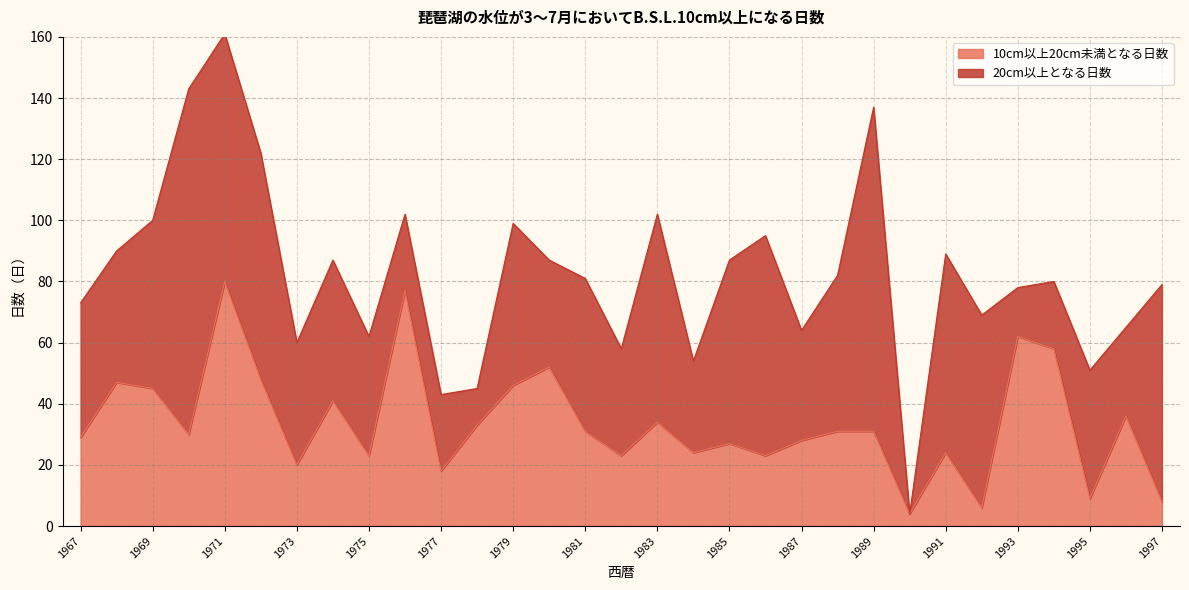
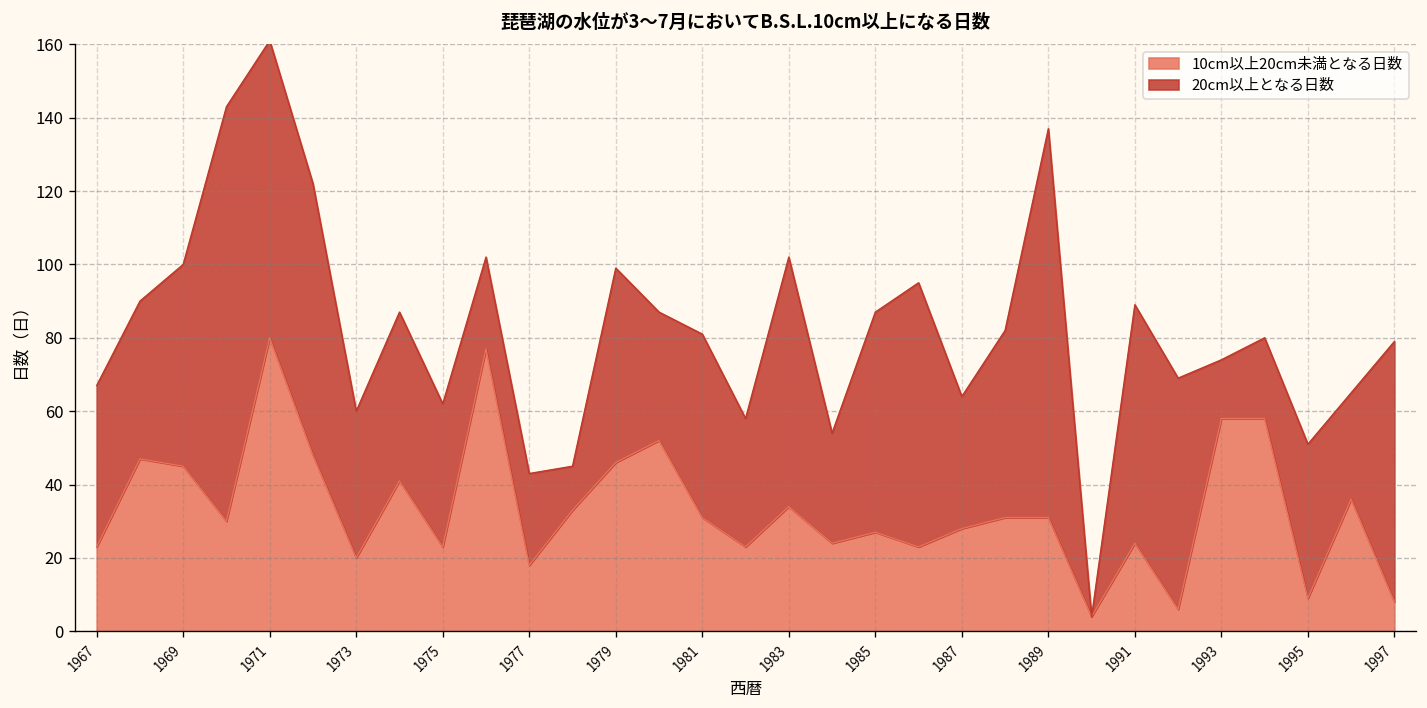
10cm以上20cm未満となる日数, 1967: 29 -> 23
10cm以上20cm未満となる日数, 1993: 62 -> 58
